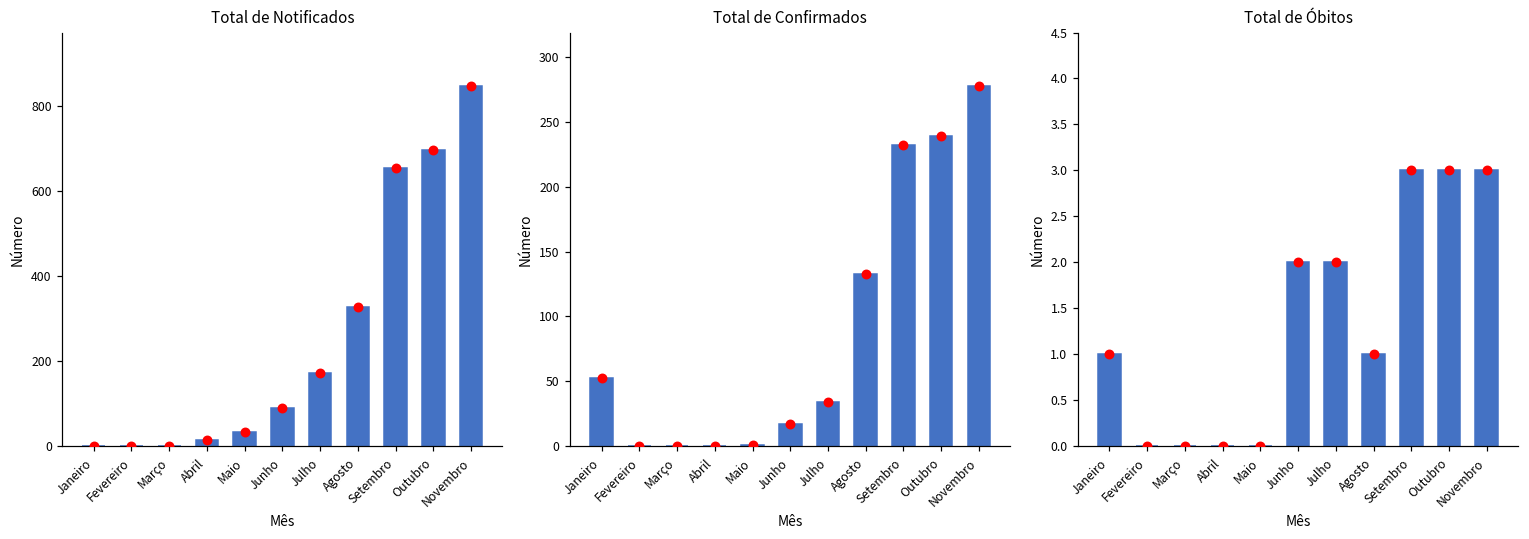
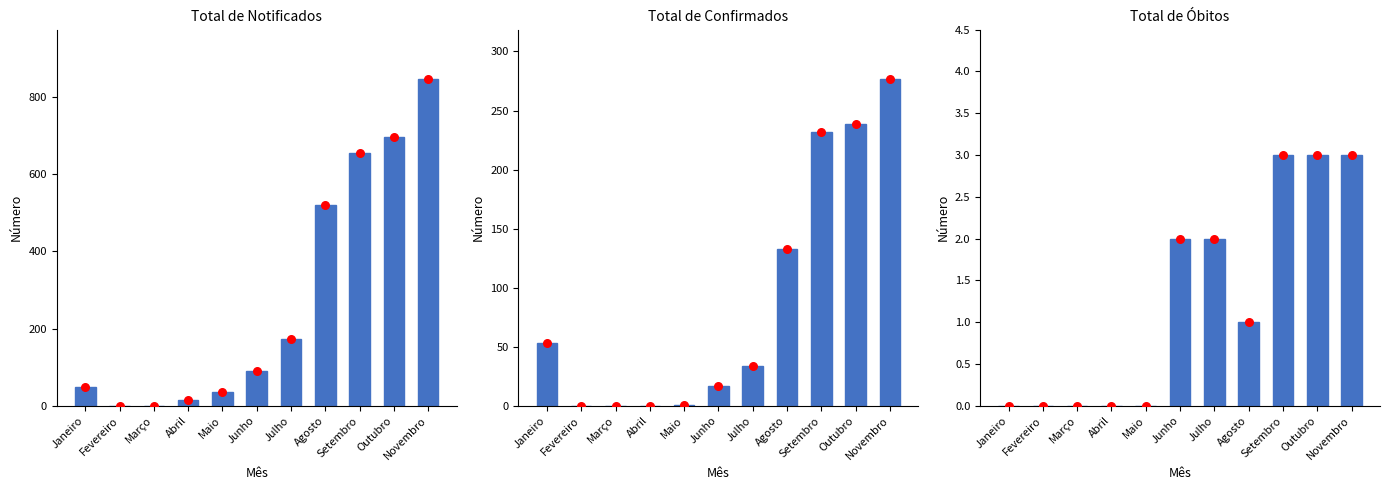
Total de Notificados, Janeiro: 0 -> 50
Total de Notificados, Agosto: 330 -> 520
Total de Óbitos, Janeiro: 1 -> 0
